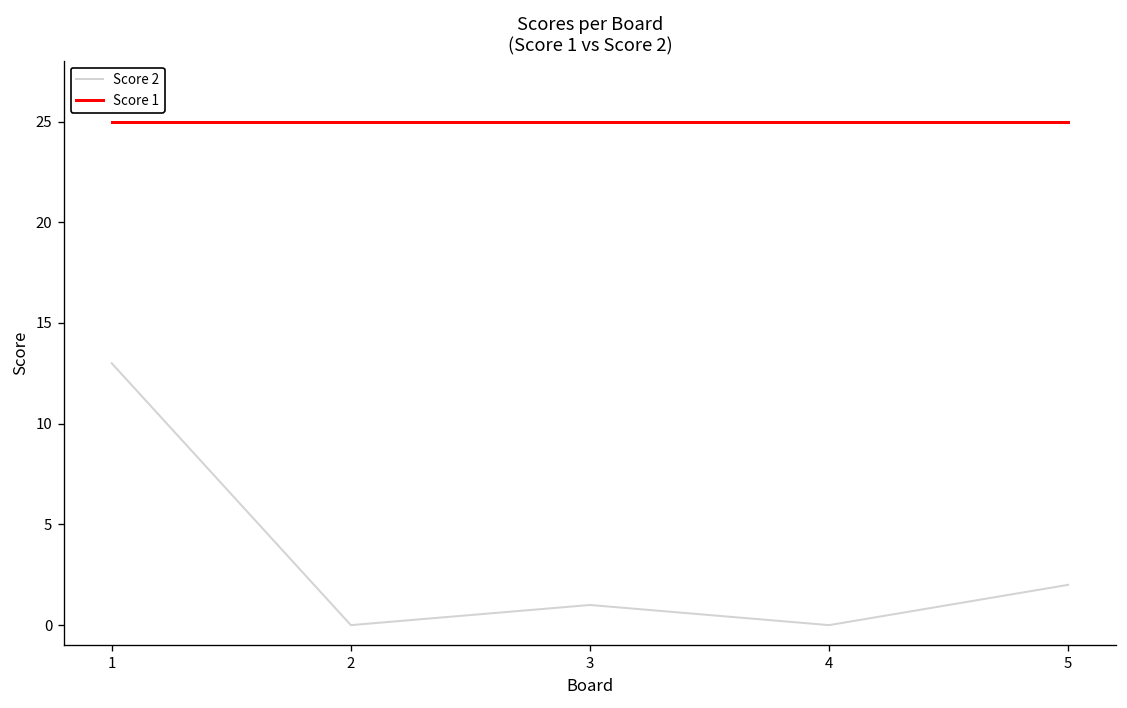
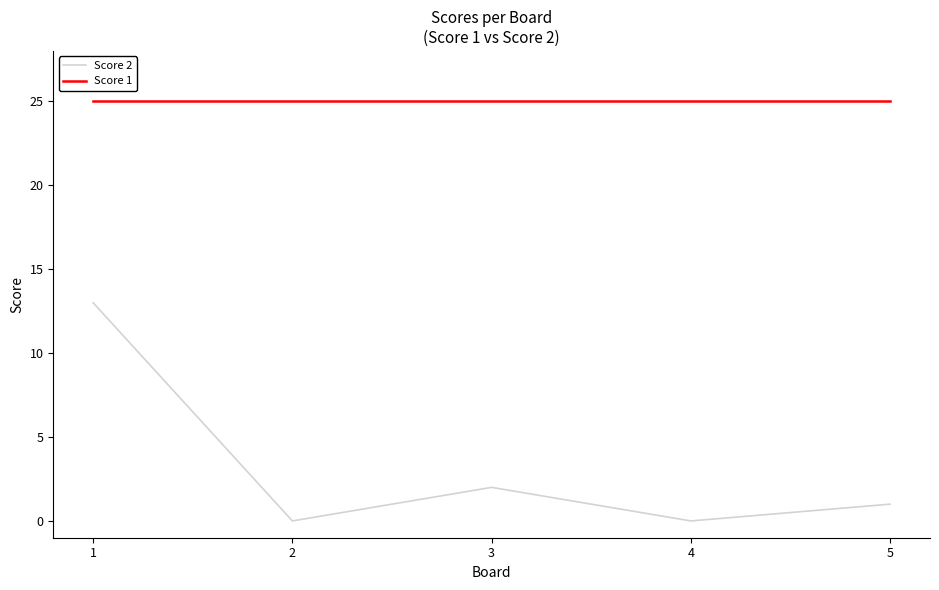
Score 2, 3: 1 -> 2
Score 2, 5: 2 -> 1
